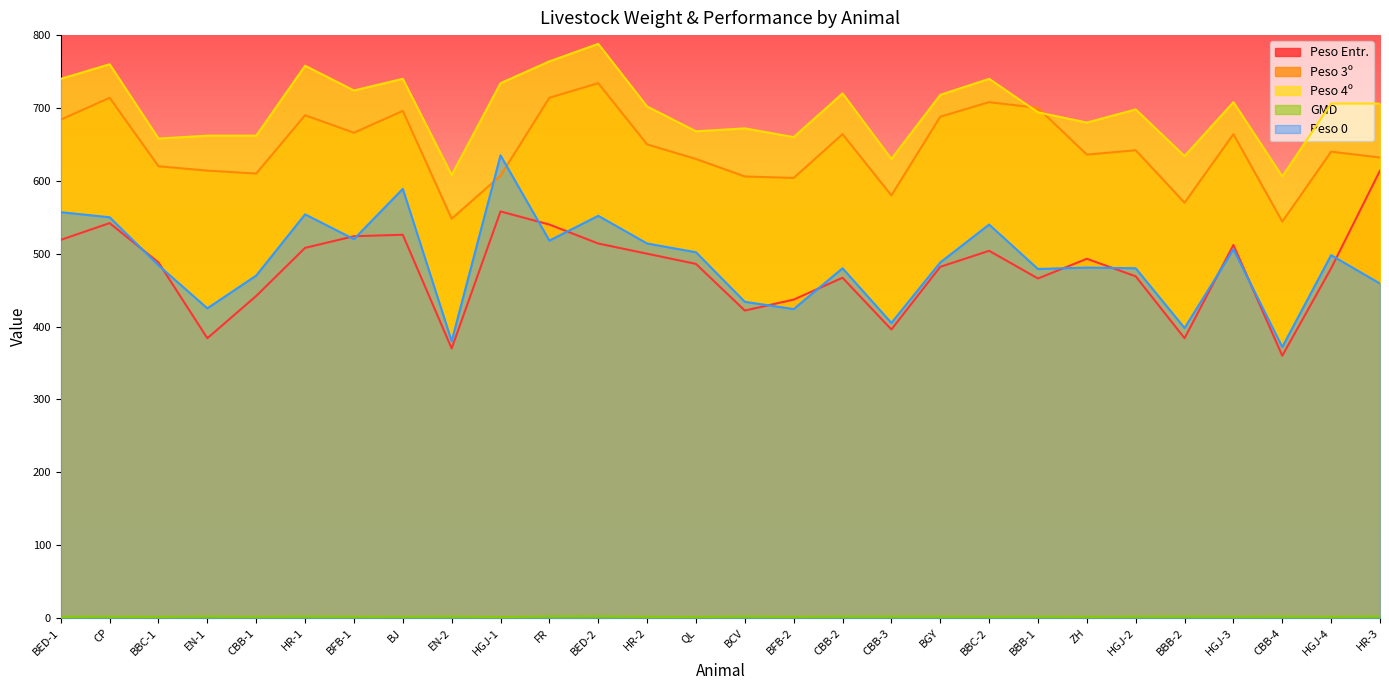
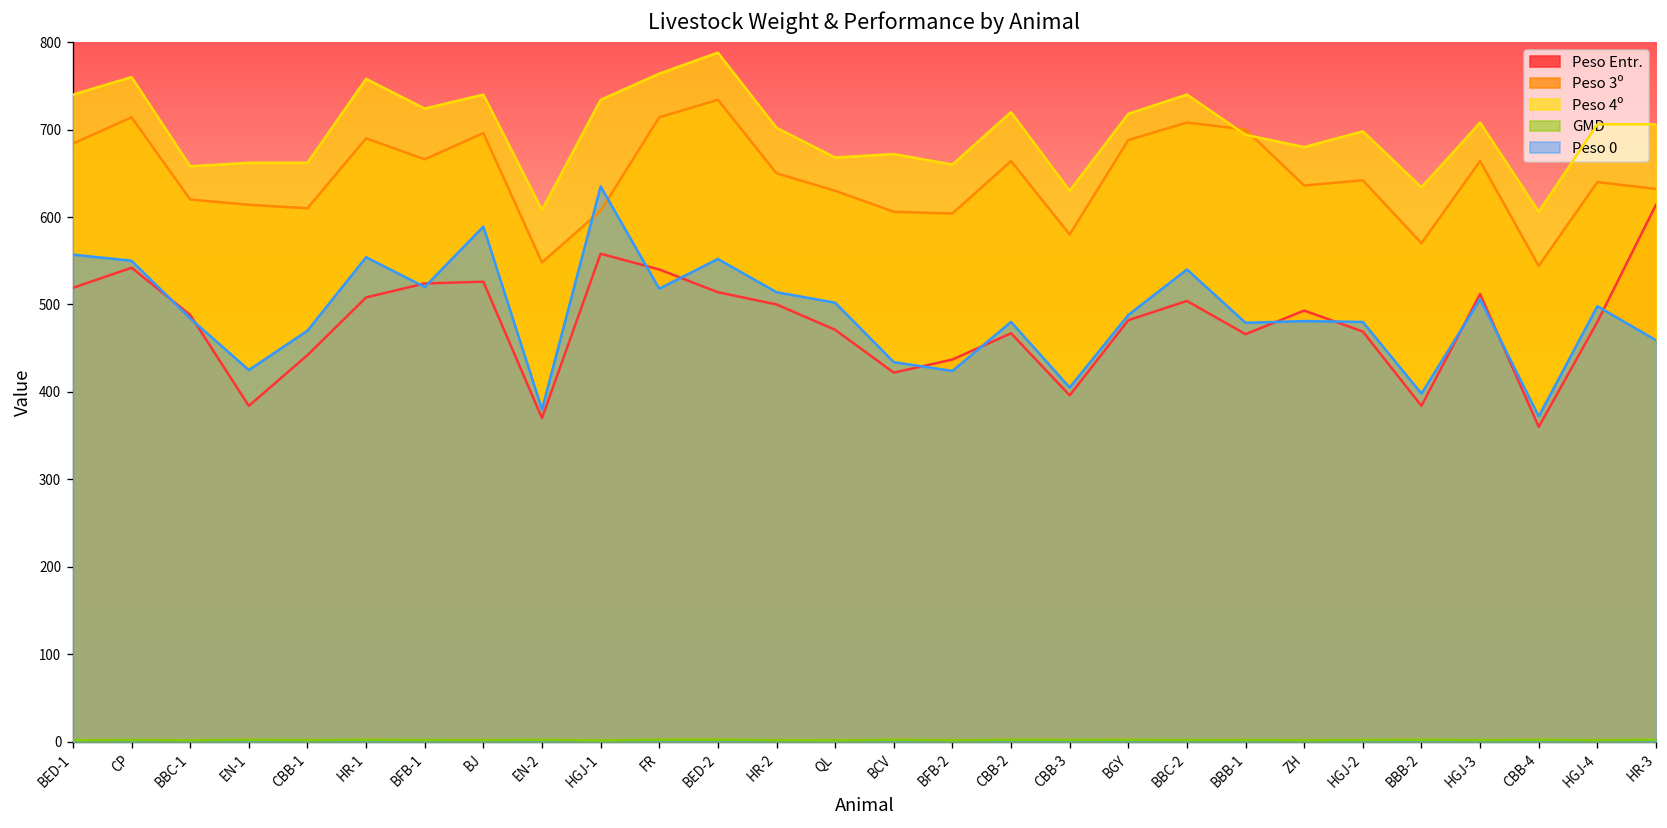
Peso Entr., QL: 490 -> 470
